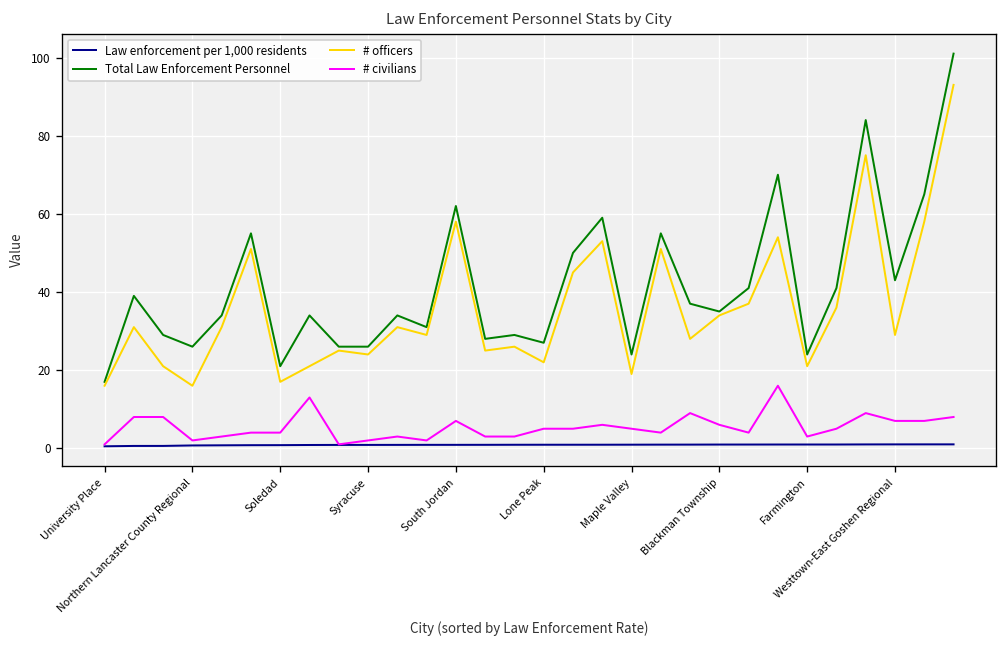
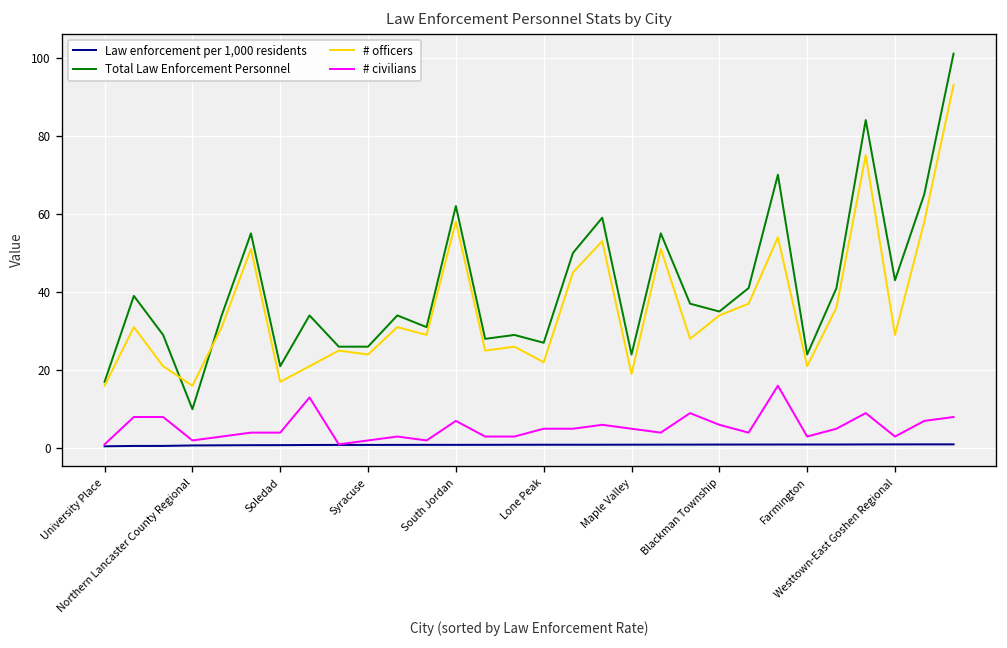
Total Law Enforcement Personnel, Northern Lancaster County Regional: 26 -> 10
# civilians, Westtown-East Goshen Regional: 7 -> 3
